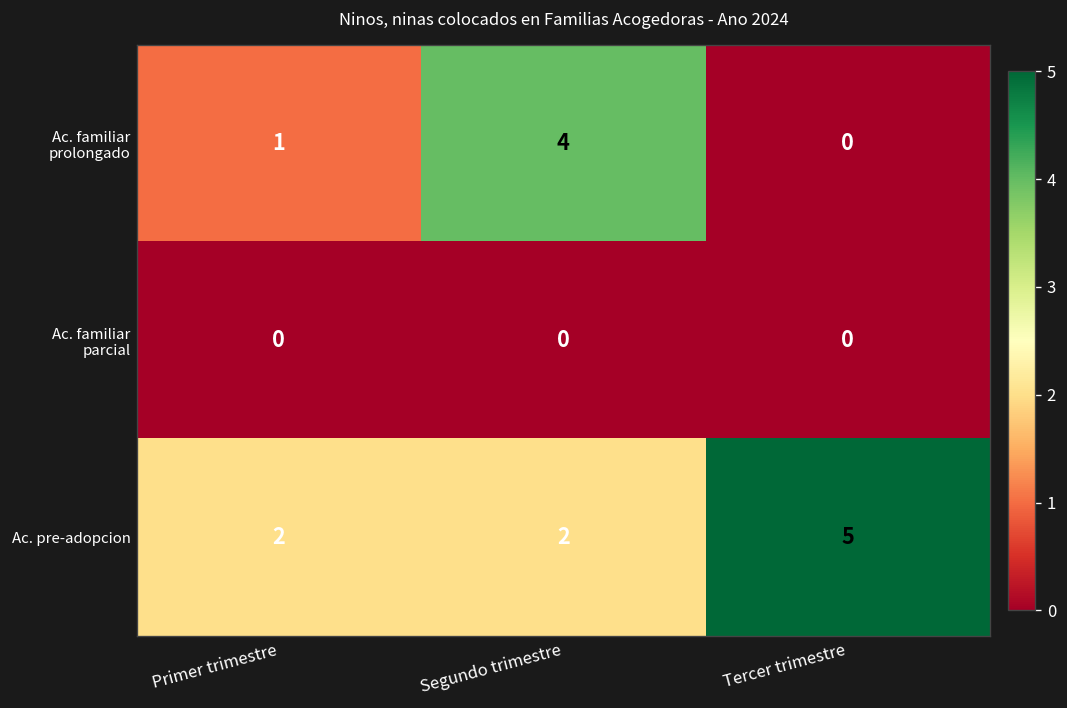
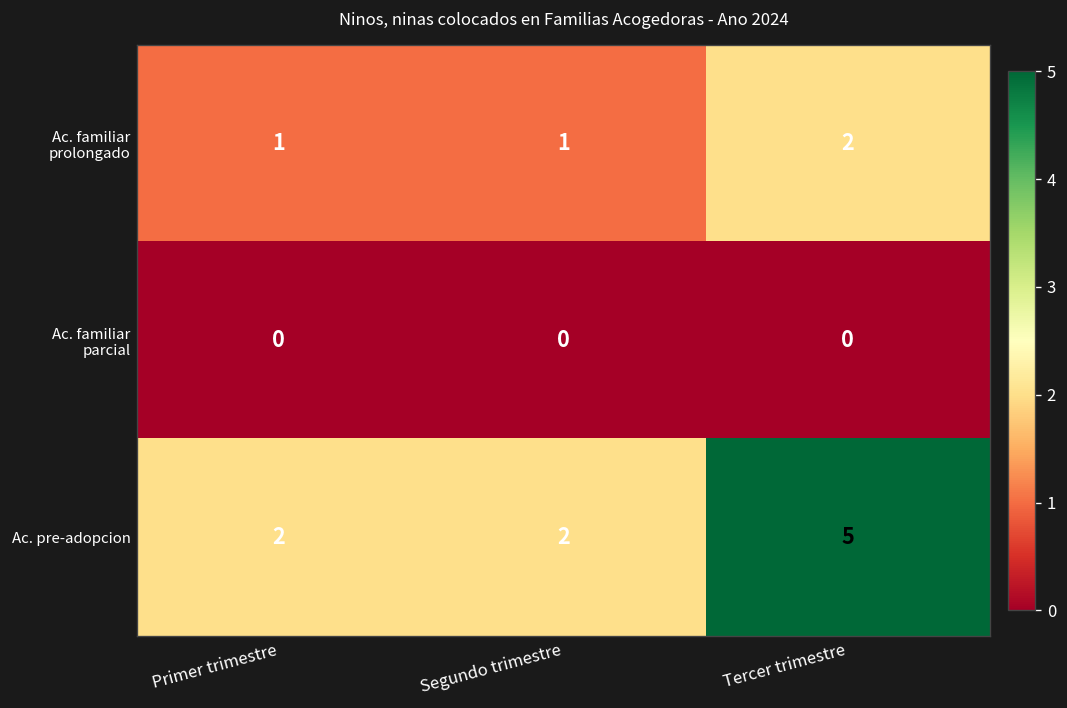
Ac. familiar prolongado, Segundo trimestre: 4 -> 1
Ac. familiar prolongado, Tercer trimestre: 0 -> 2
